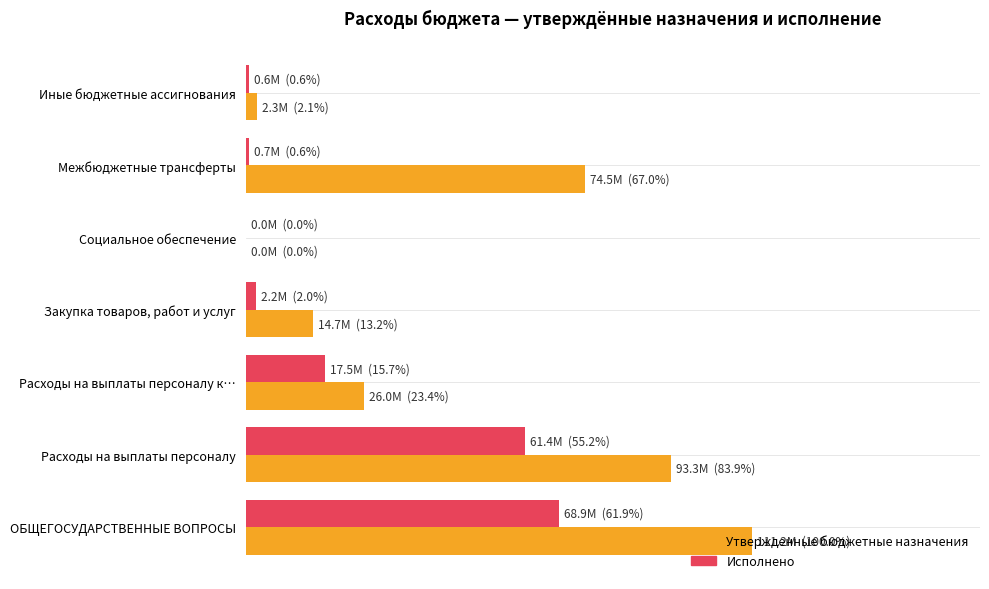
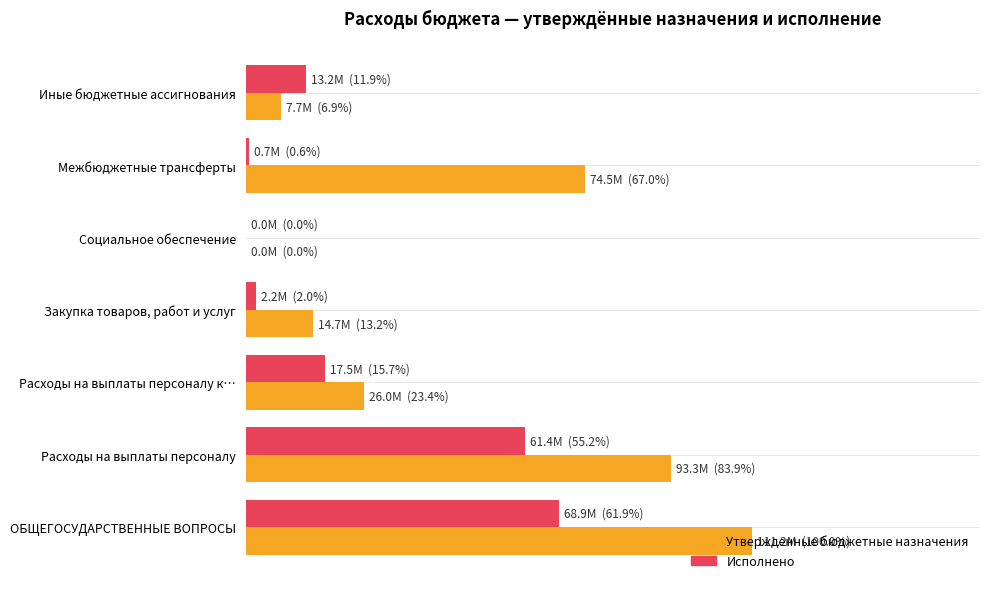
Исполнено, Иные бюджетные ассигнования: 0.6M (0.6%) -> 13.2M (11.9%)
Утвержденные бюджетные назначения, Иные бюджетные ассигнования: 2.3M (2.1%) -> 7.7M (6.9%)
